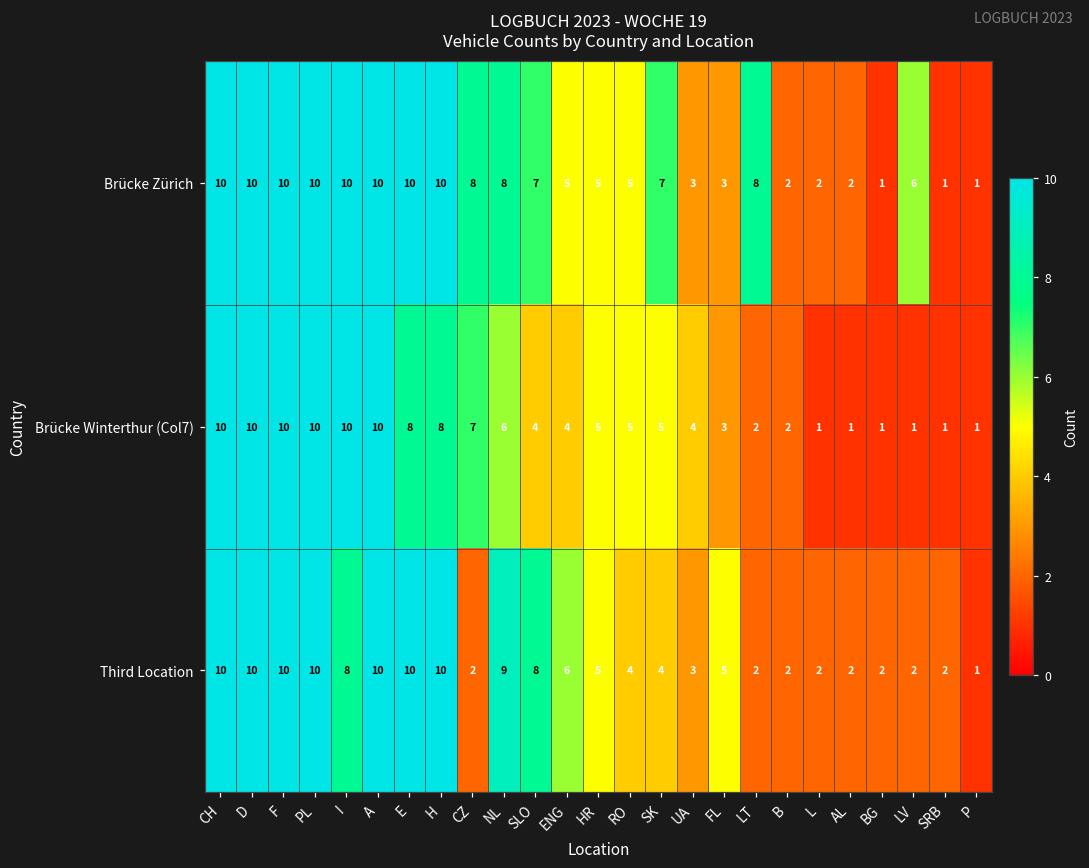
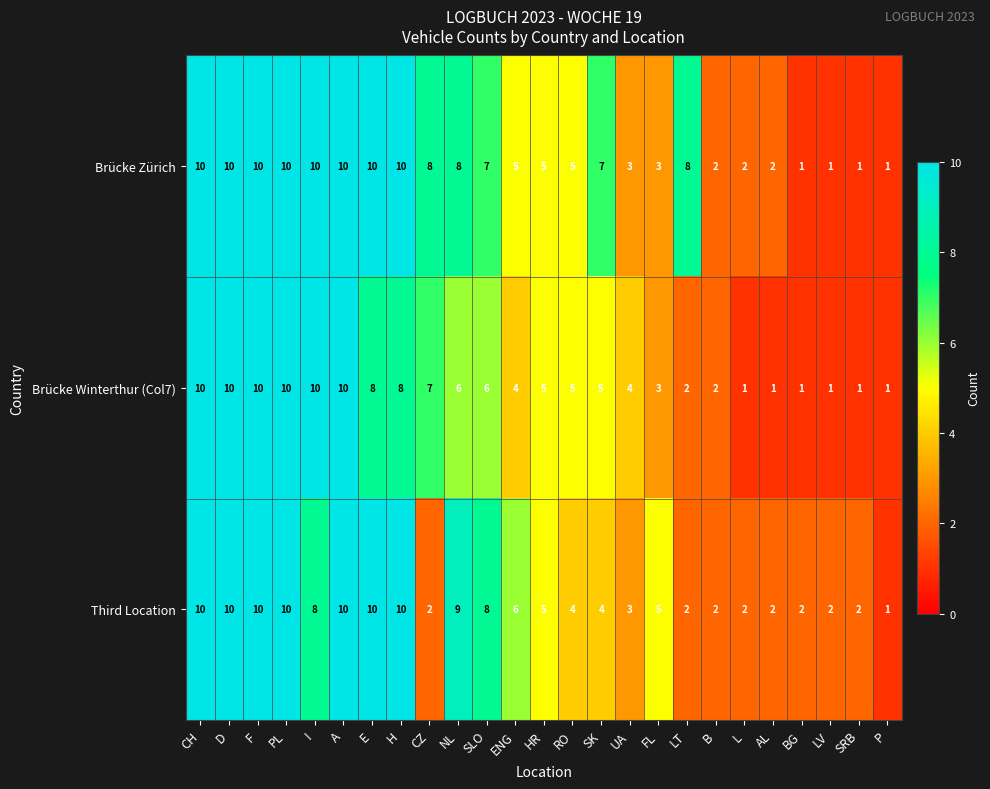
Brücke Zürich, LV: 6 -> 1
Brücke Winterthur (Col7), SLO: 4 -> 6
